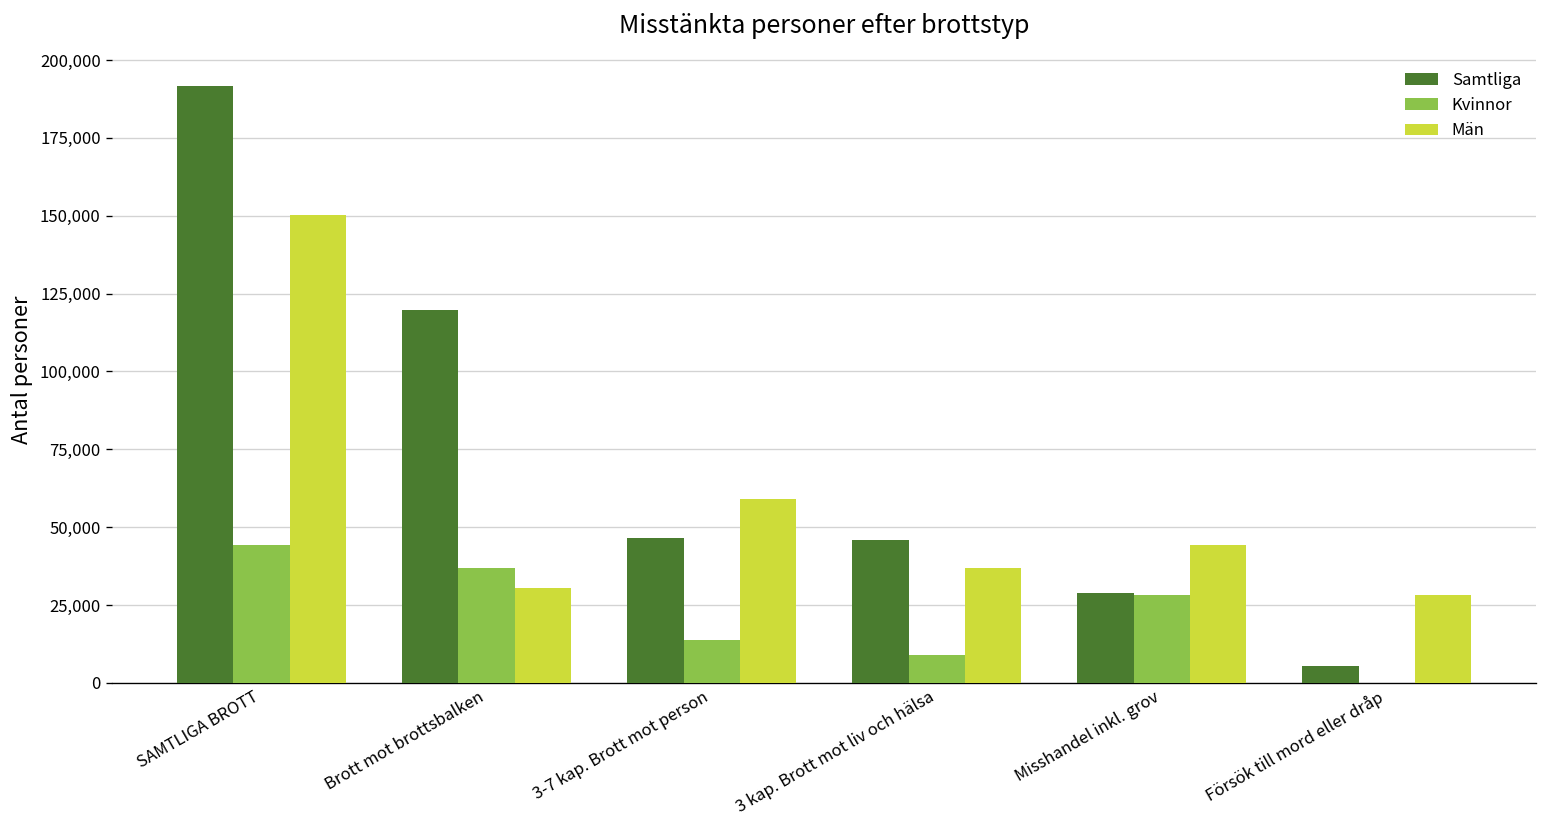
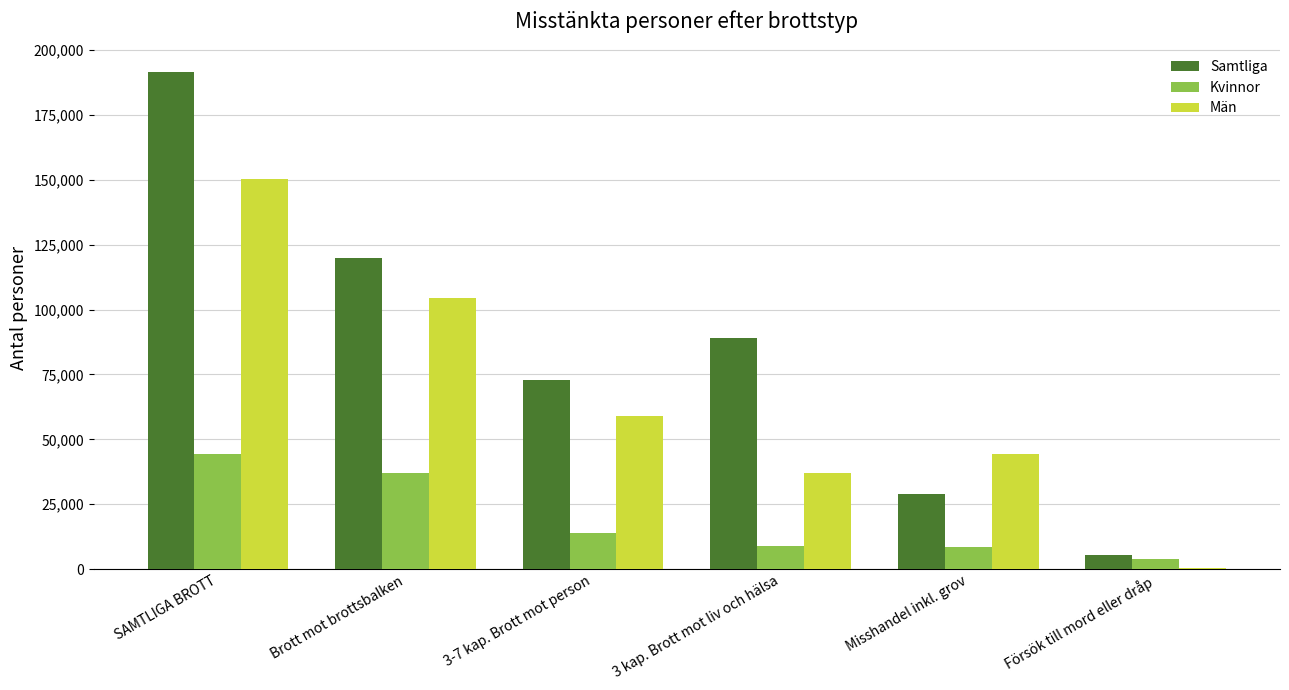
Män, Brott mot brottsbalken: 31,000 -> 104,000
Samtliga, 3-7 kap. Brott mot person: 47,000 -> 73,000
Samtliga, 3 kap. Brott mot liv och hälsa: 46,000 -> 89,000
Kvinnor, Misshandel inkl. grov: 28,000 -> 9,000
Kvinnor, Försök till mord eller dråp: 0 -> 4,000
Män, Försök till mord eller dråp: 28,000 -> 0
